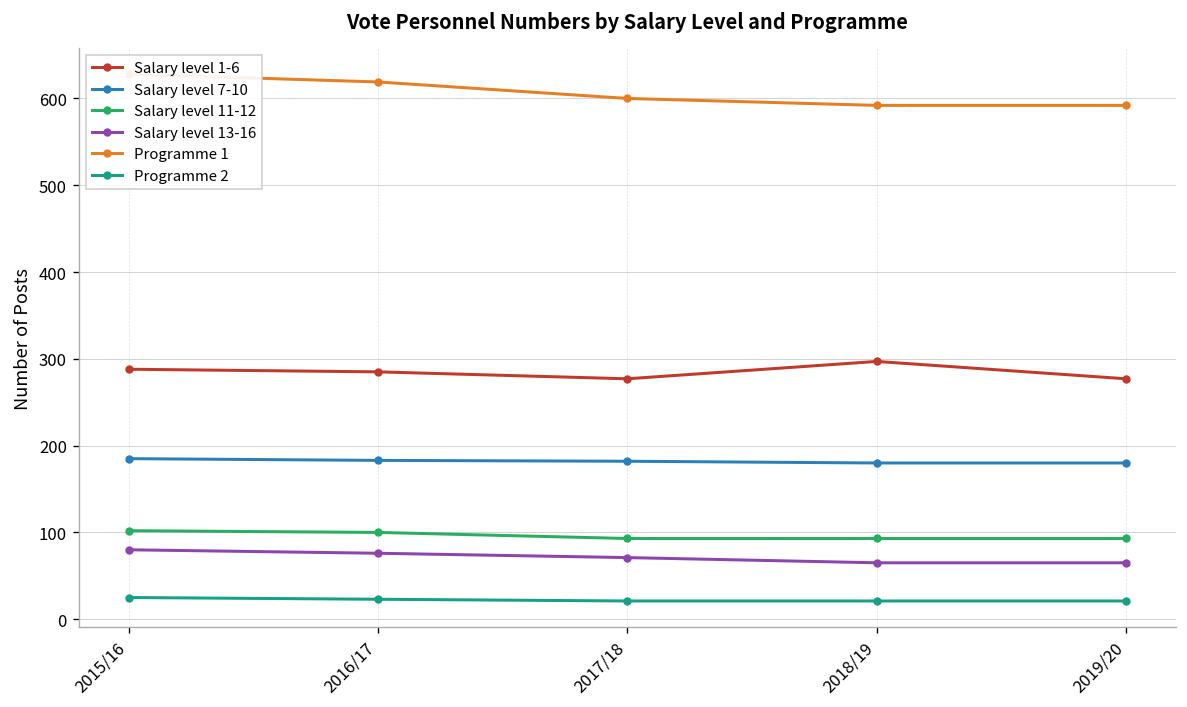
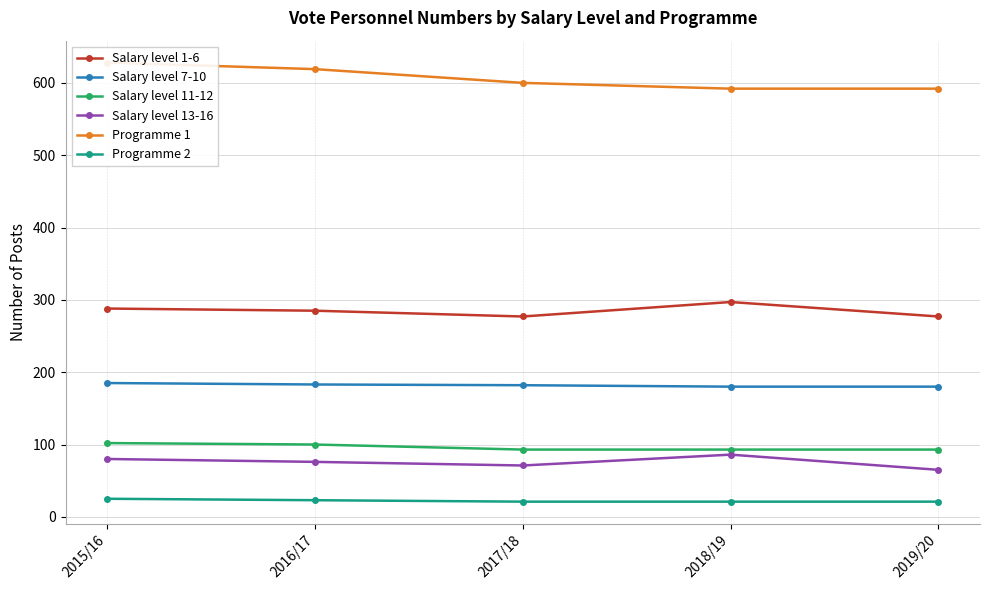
Salary level 13-16, 2018/19: 70 -> 90
